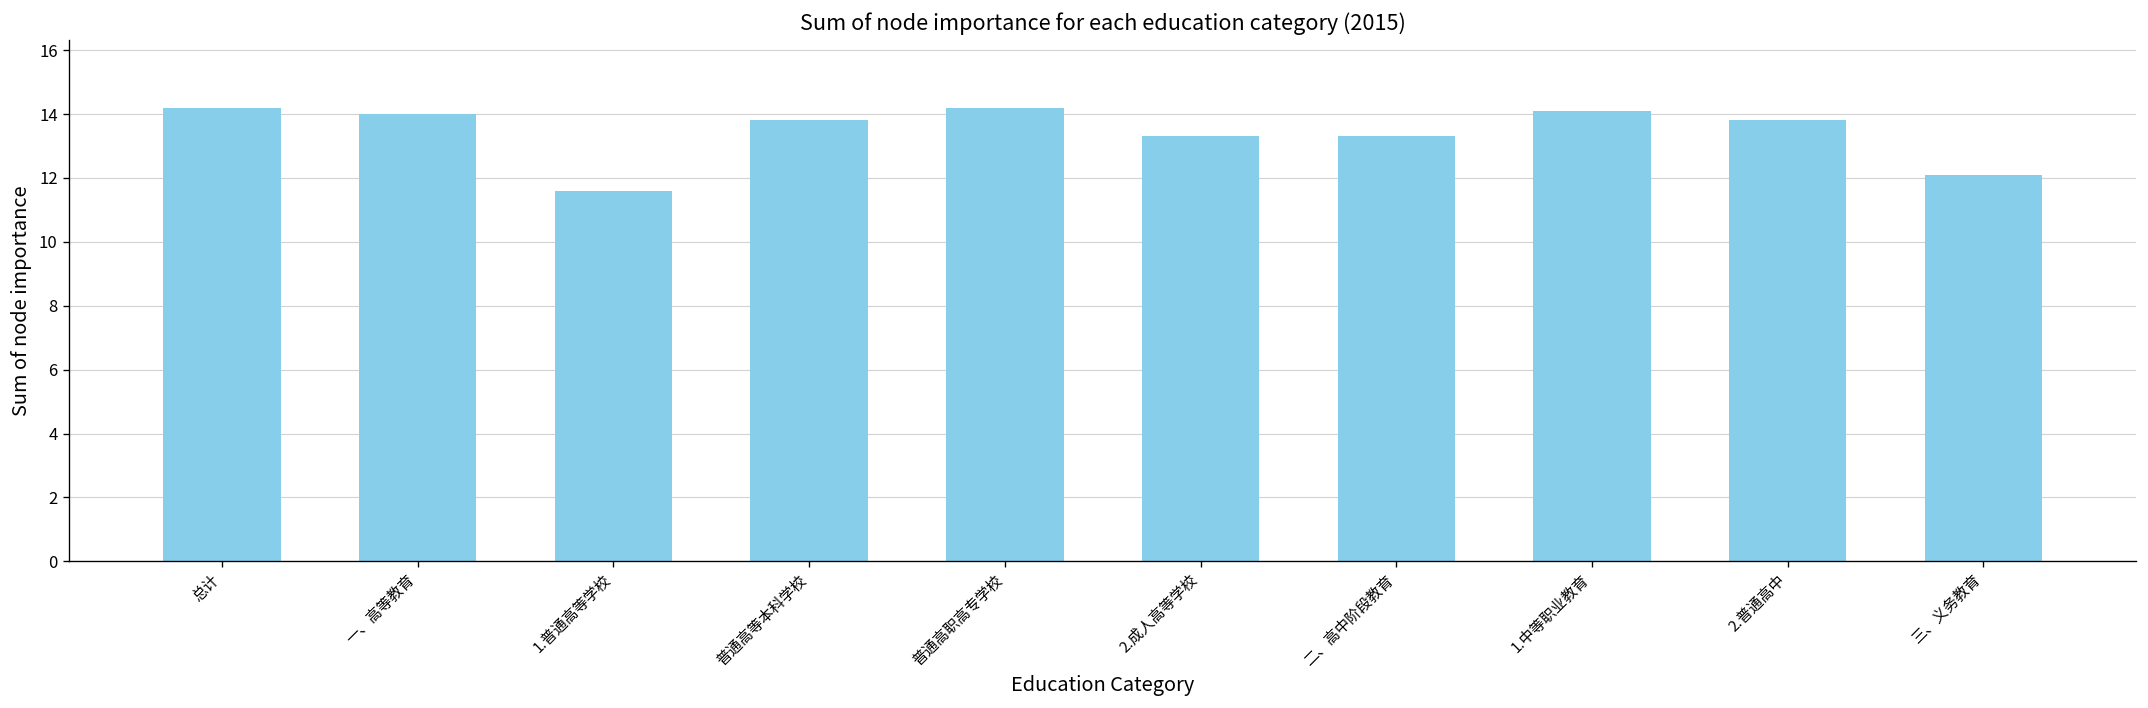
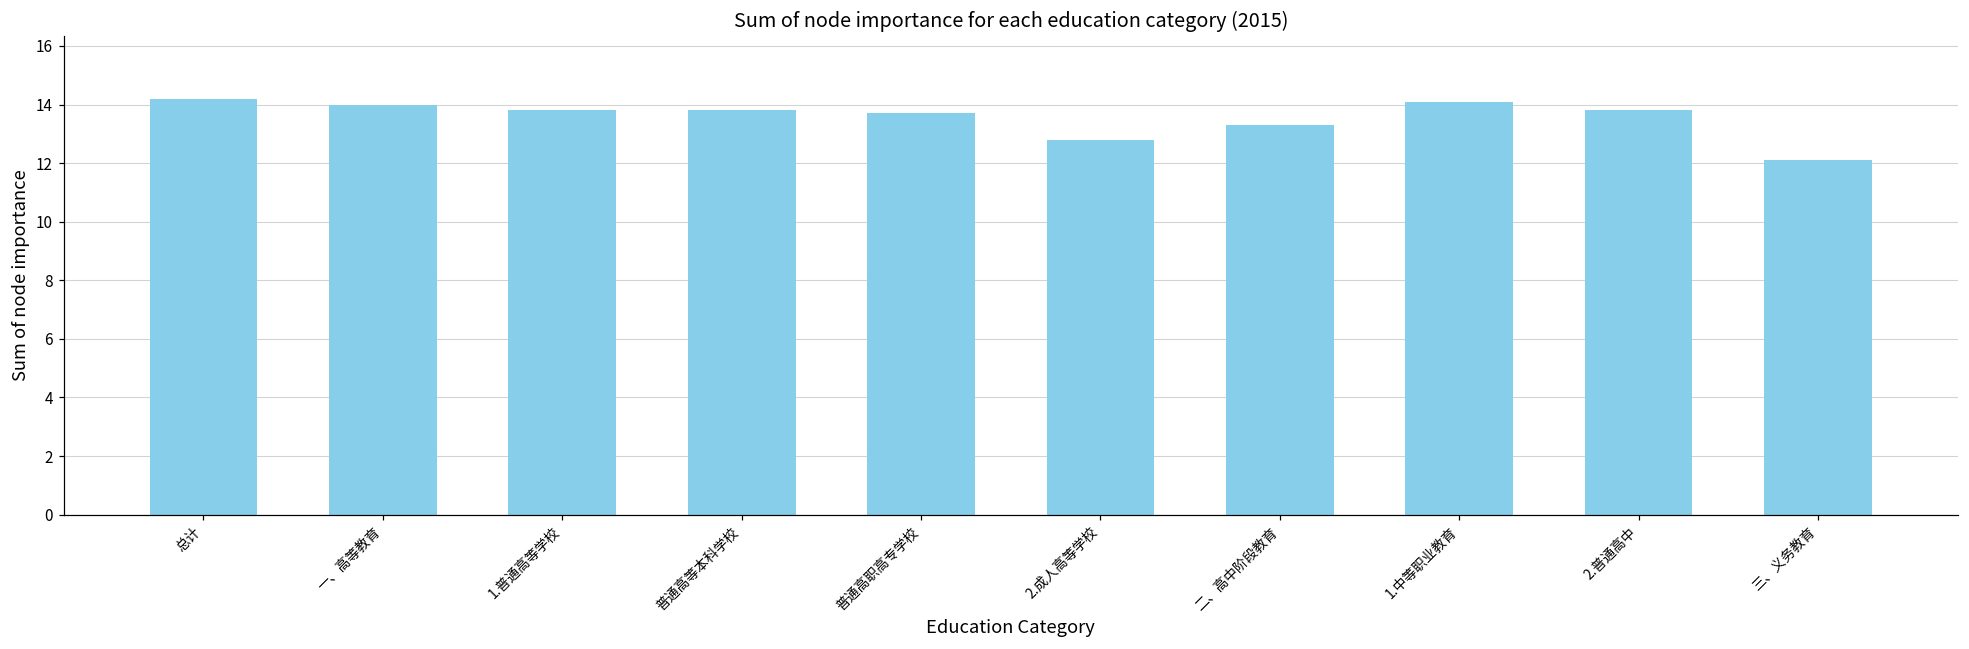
1.普通高等学校: 11.6 -> 13.8
普通高职高专学校: 14.2 -> 13.7
2.成人高等学校: 13.3 -> 12.8
